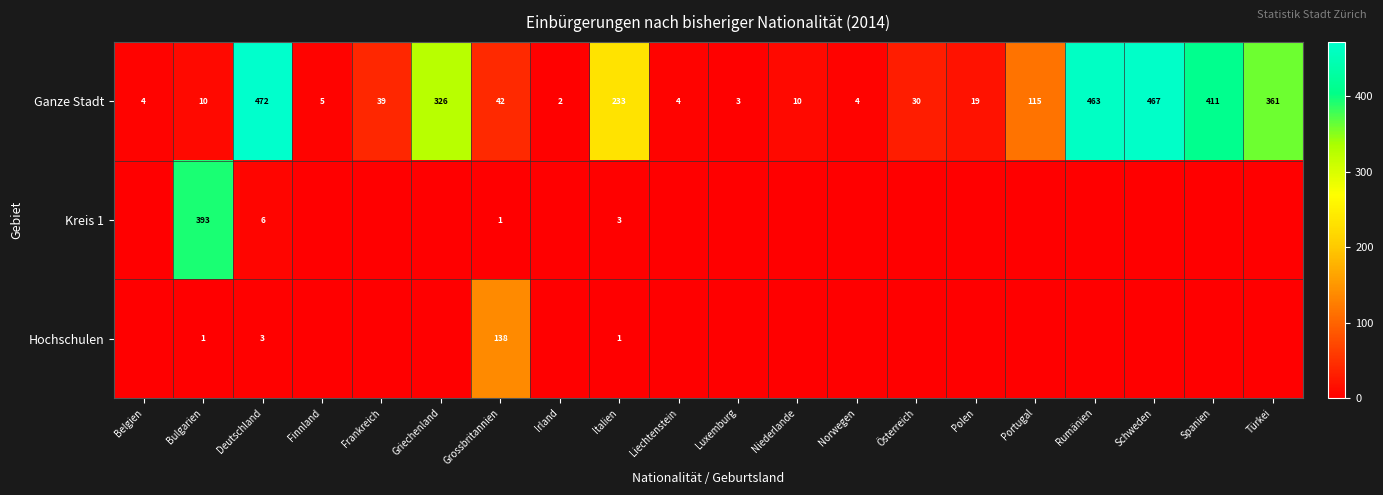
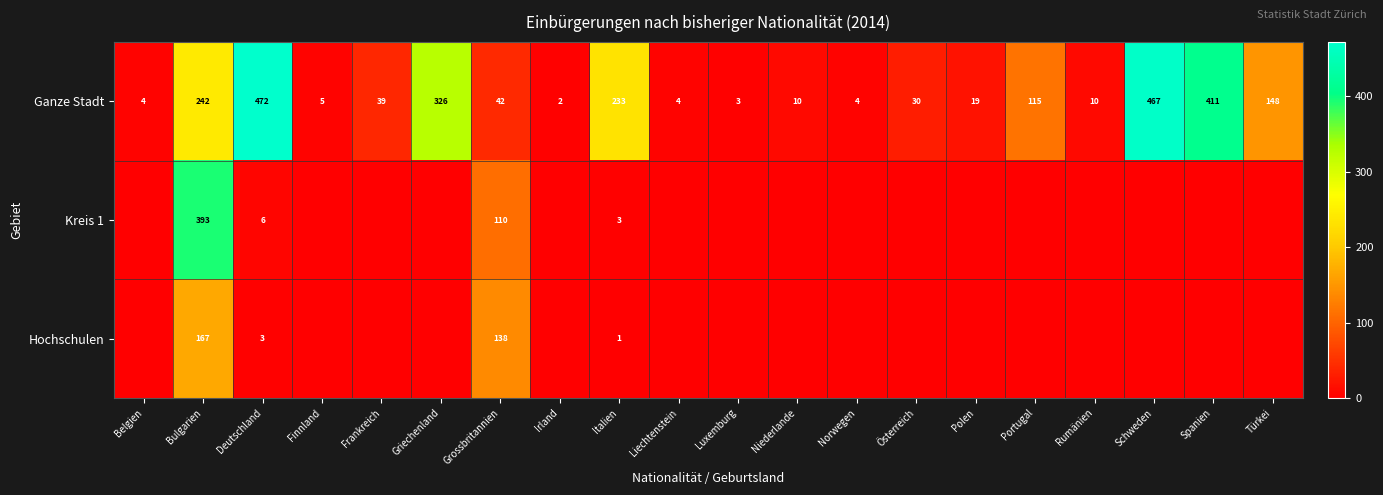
Ganze Stadt, Bulgarien: 10 -> 242
Ganze Stadt, Rumänien: 463 -> 10
Ganze Stadt, Türkei: 361 -> 148
Kreis 1, Grossbritannien: 1 -> 110
Hochschulen, Bulgarien: 1 -> 167
